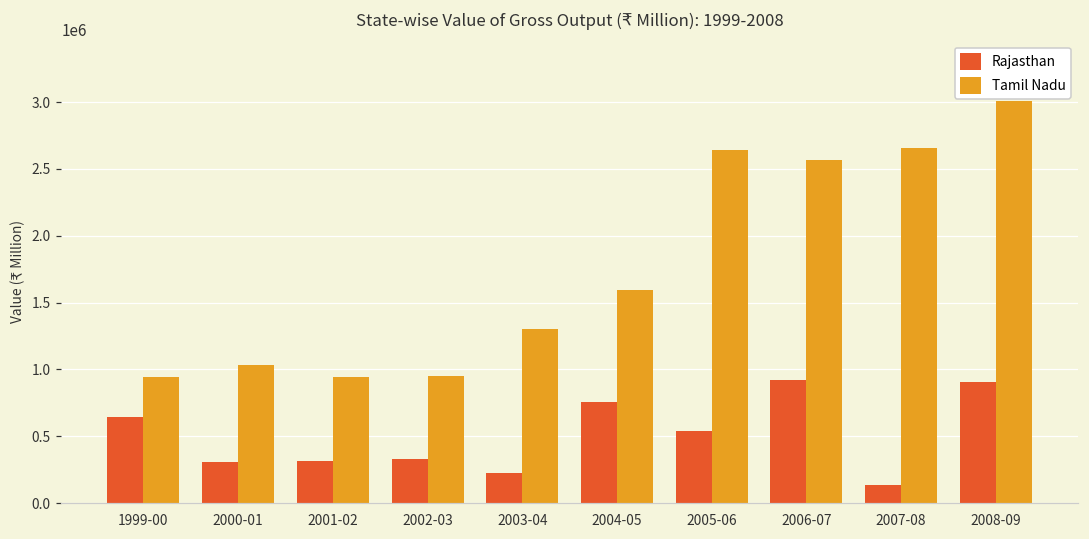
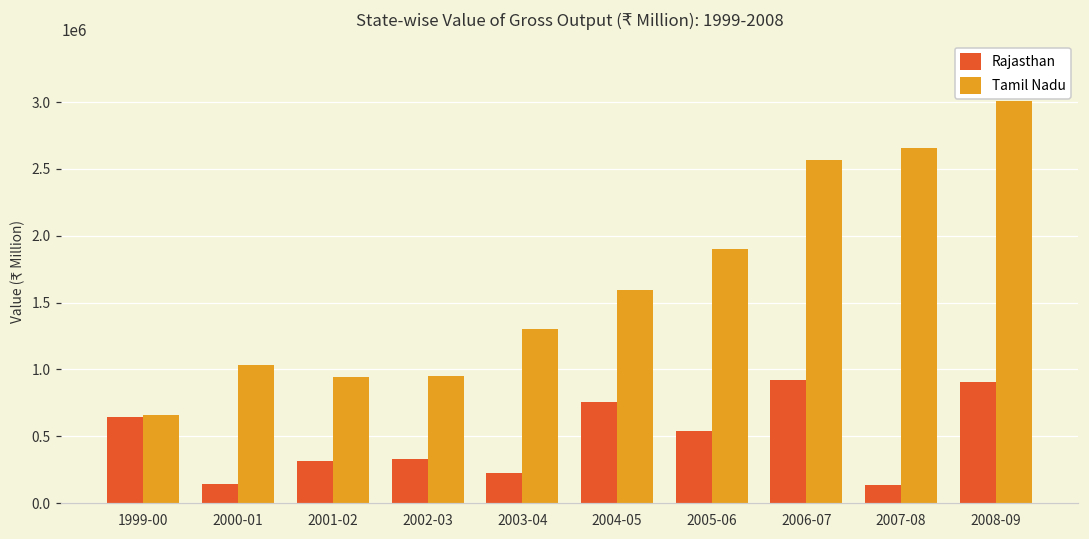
Tamil Nadu, 1999-00: 950000 -> 660000
Rajasthan, 2000-01: 310000 -> 150000
Tamil Nadu, 2005-06: 2640000 -> 1900000
